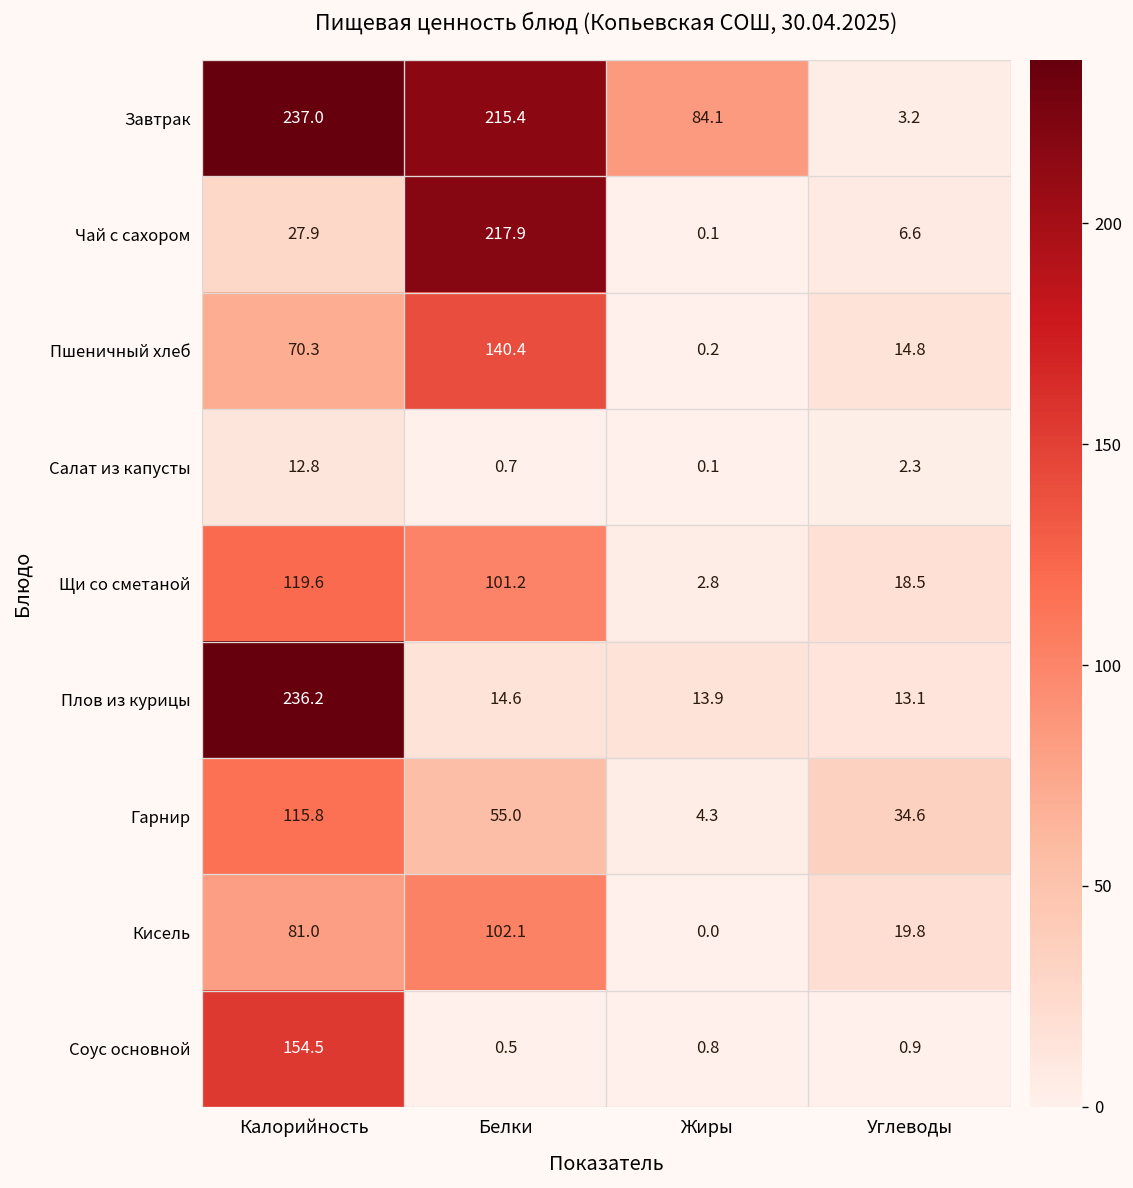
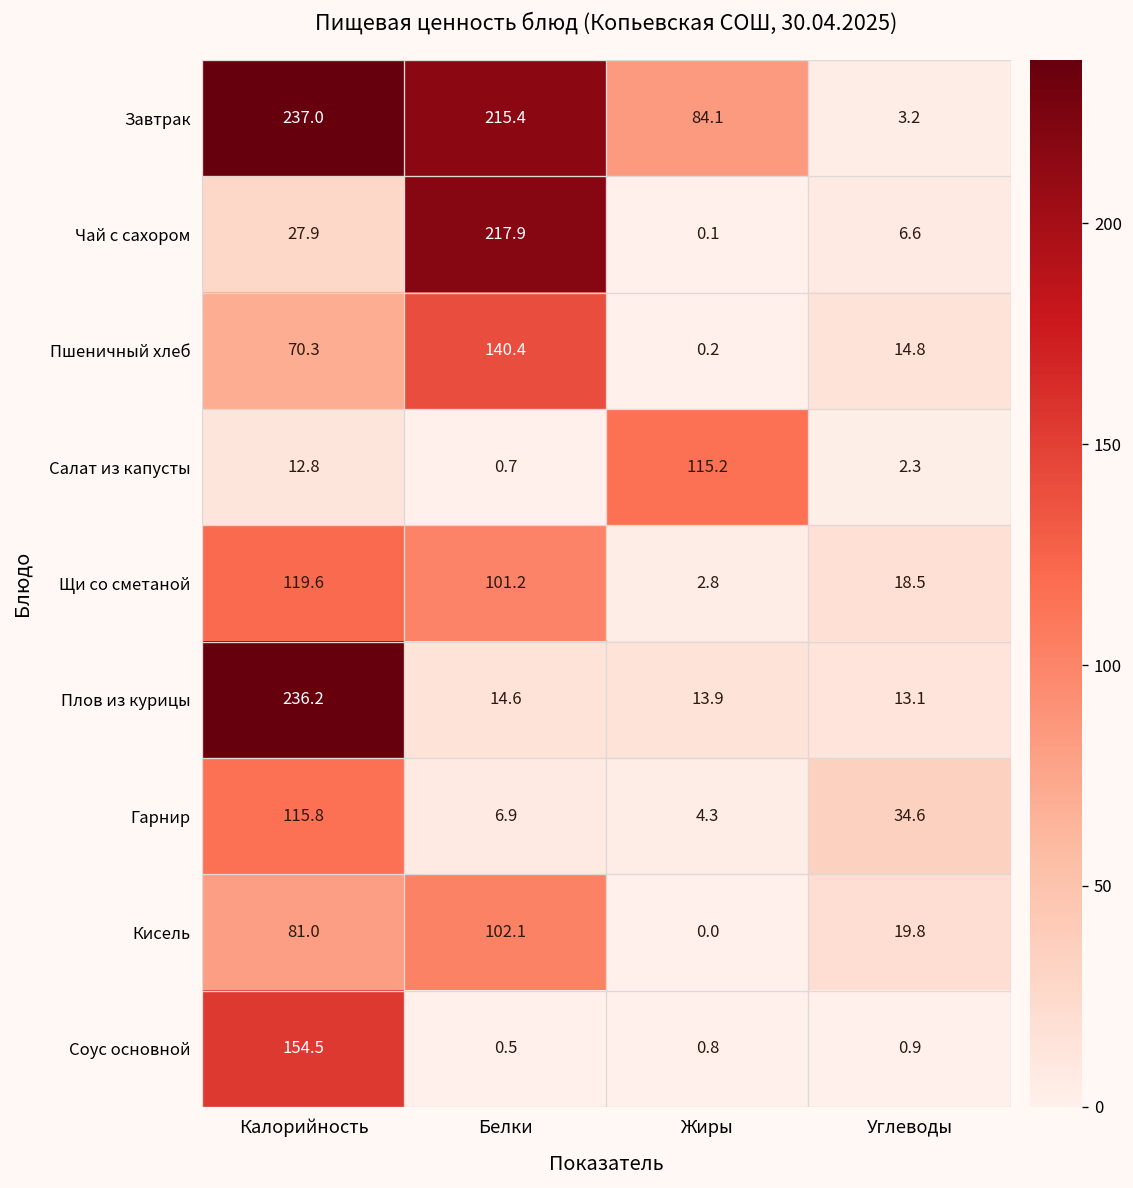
Салат из капусты, Жиры: 0.1 -> 115.2
Гарнир, Белки: 55.0 -> 6.9
